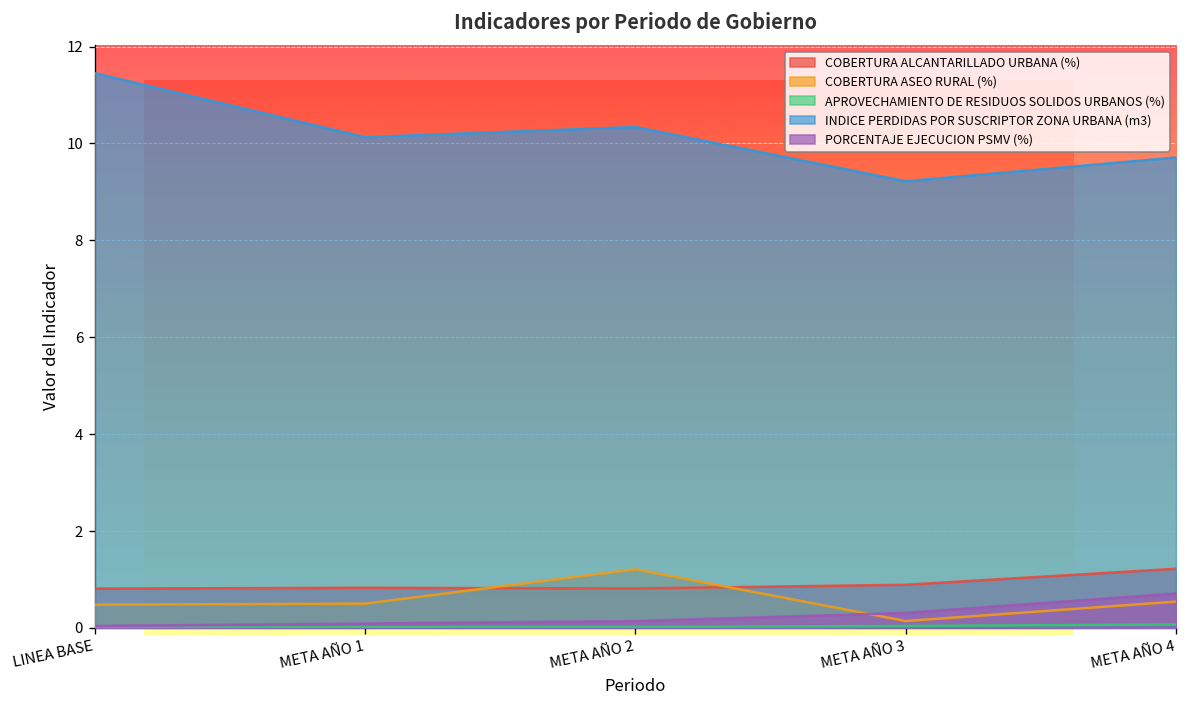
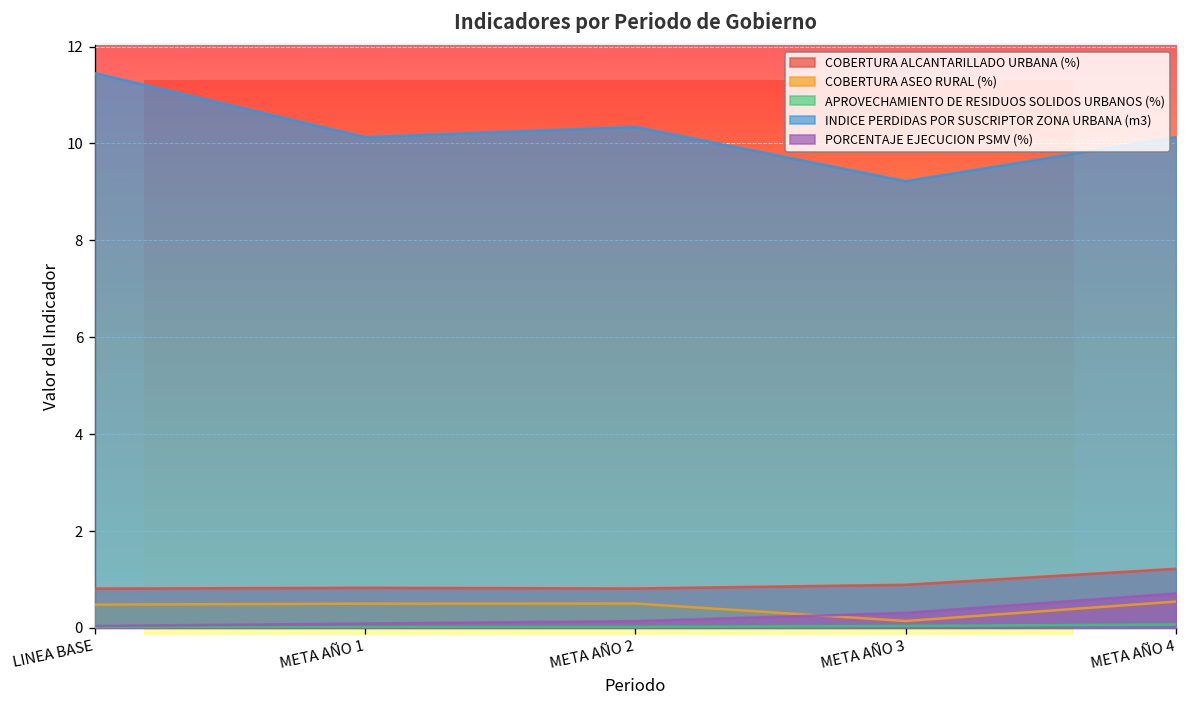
COBERTURA ASEO RURAL (%), META AÑO 2: 1.2 -> 0.5
INDICE PERDIDAS POR SUSCRIPTOR ZONA URBANA (m3), META AÑO 4: 9.7 -> 10.1
